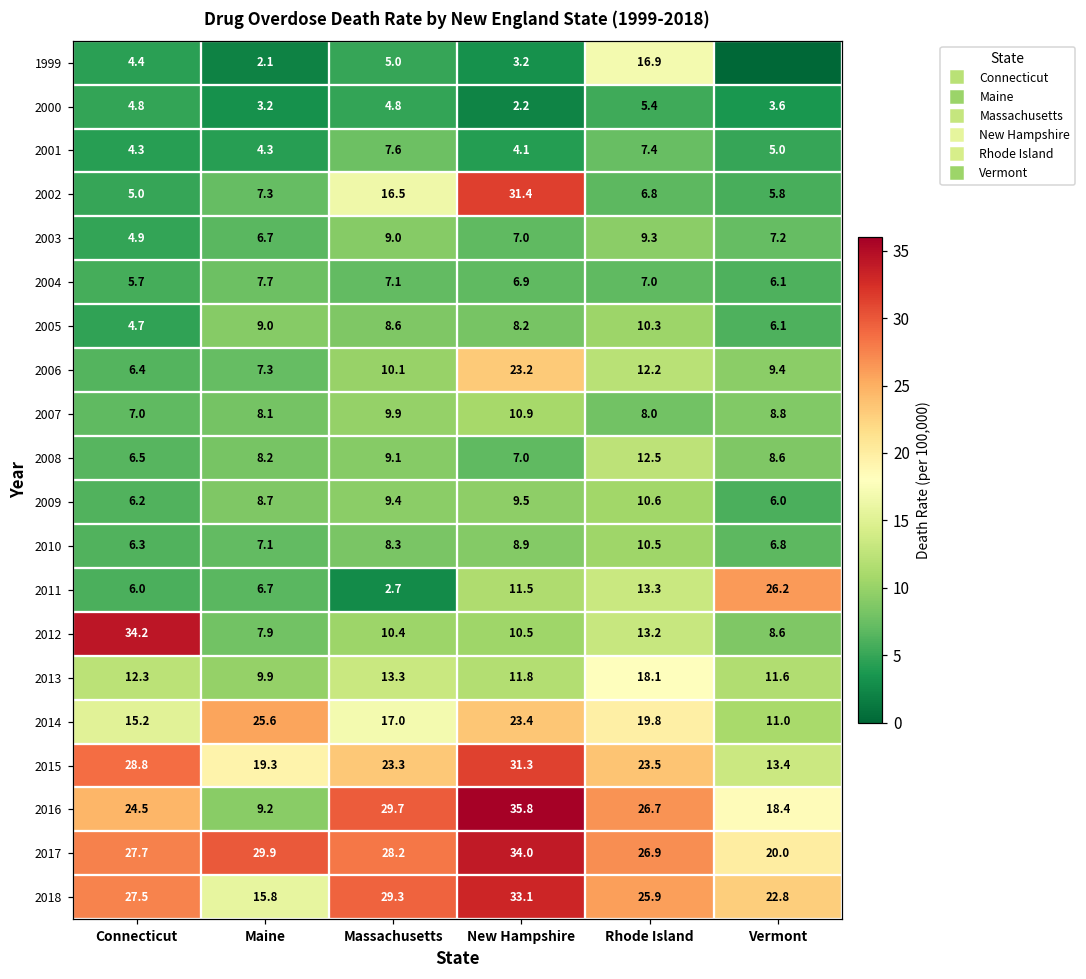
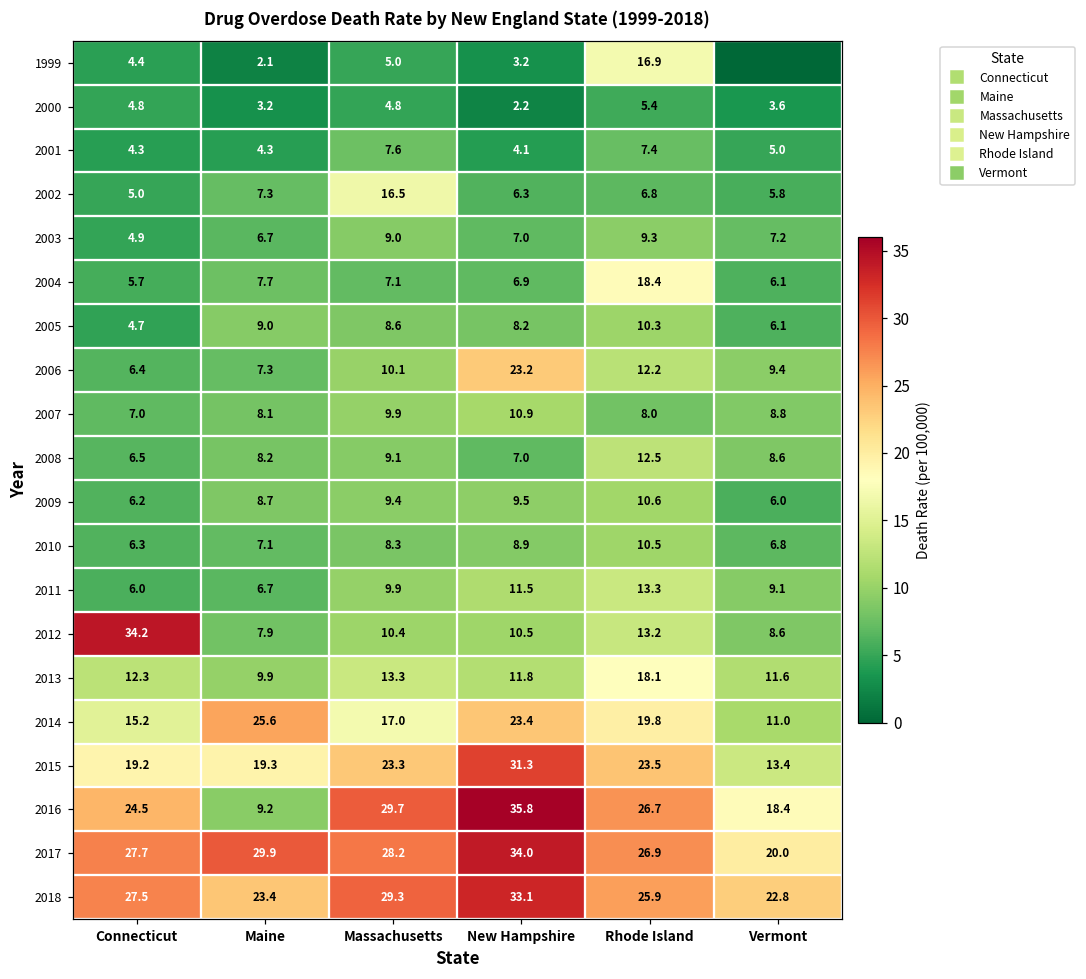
2002, New Hampshire: 31.4 -> 6.3
2004, Rhode Island: 7.0 -> 18.4
2011, Massachusetts: 2.7 -> 9.9
2011, Vermont: 26.2 -> 9.1
2015, Connecticut: 28.8 -> 19.2
2018, Maine: 15.8 -> 23.4
